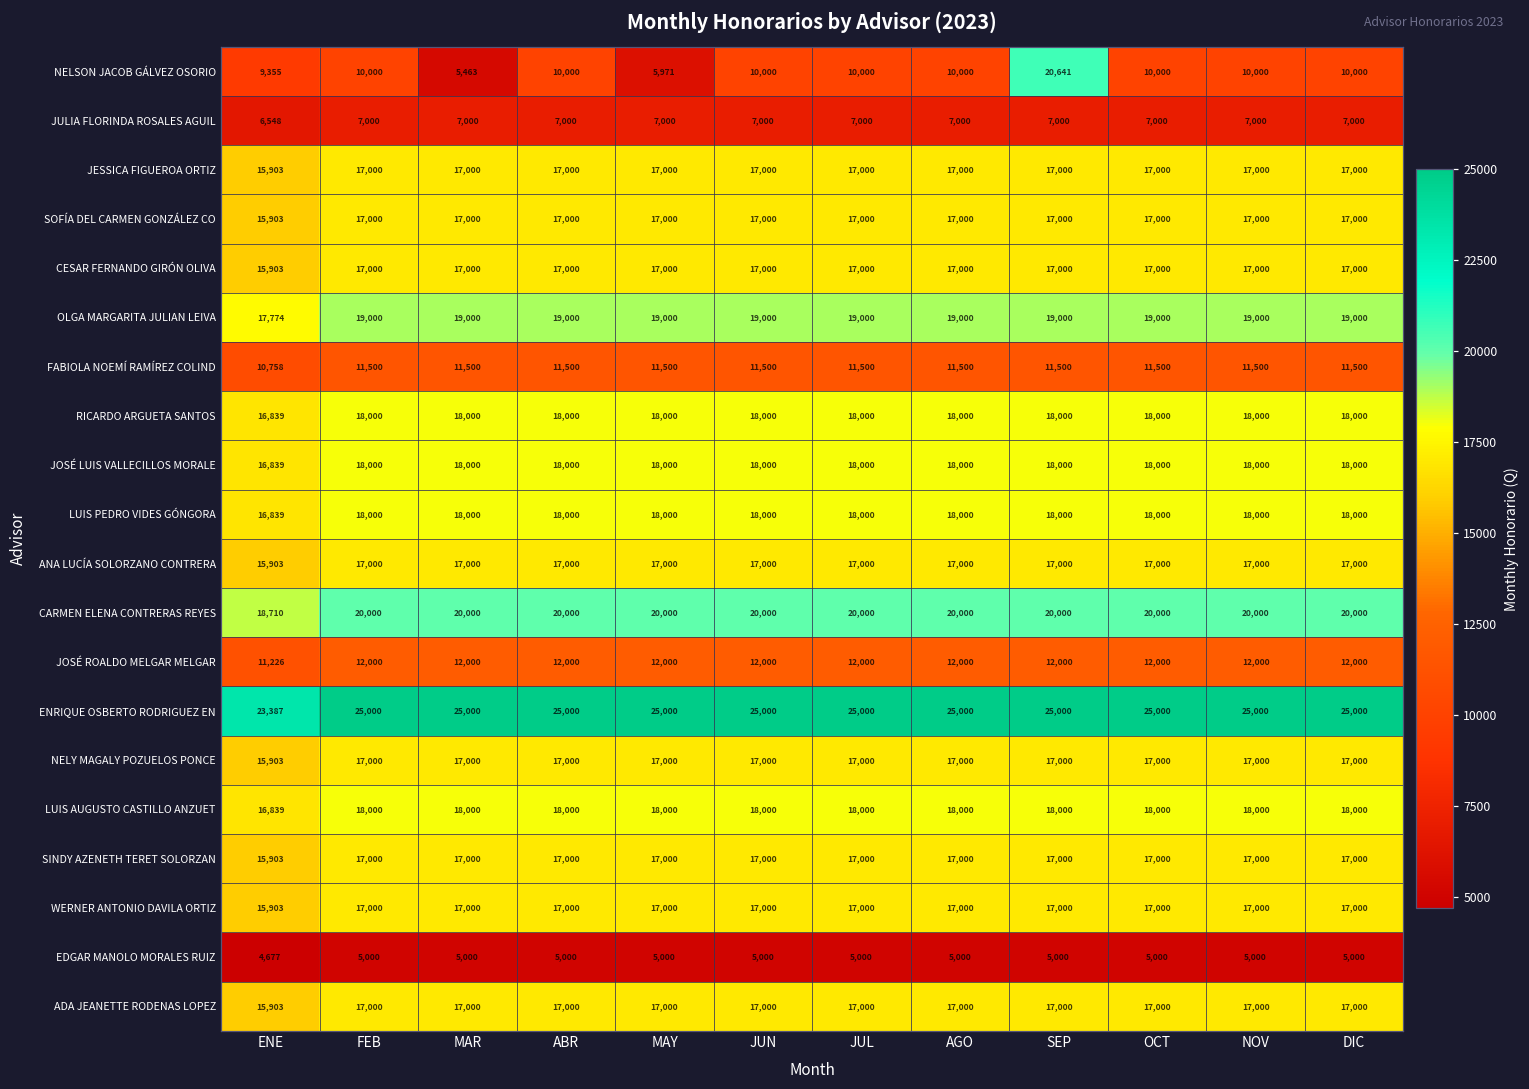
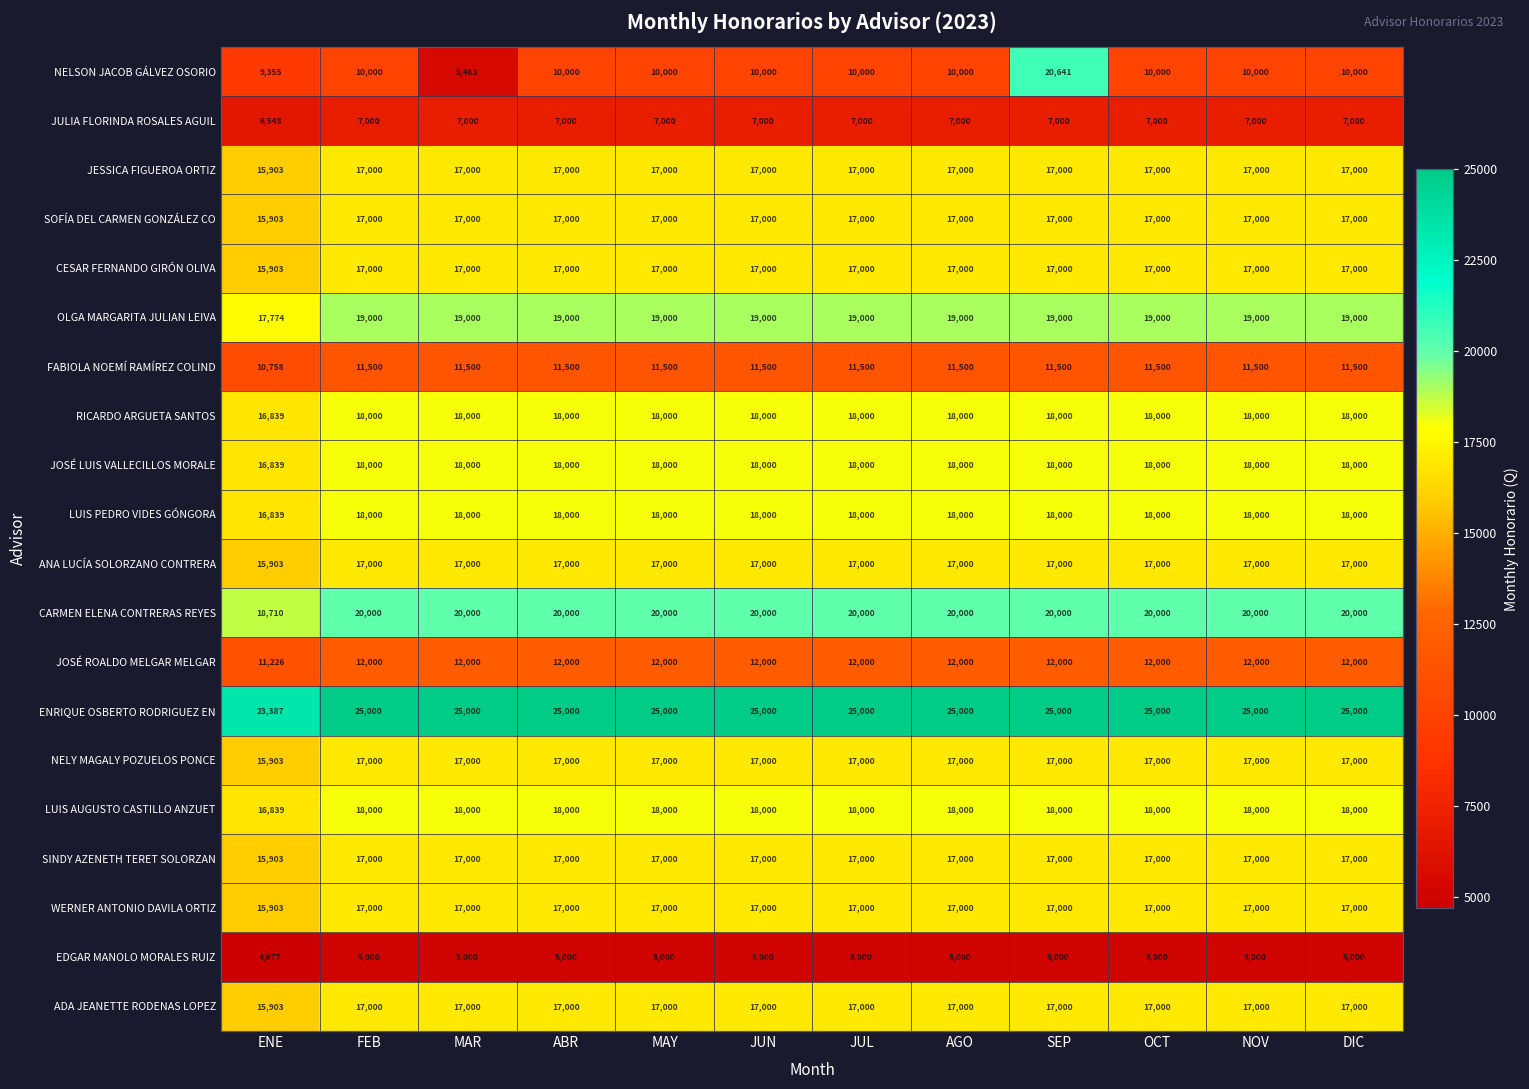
NELSON JACOB GÁLVEZ OSORIO, MAY: 5,971 -> 10,000
